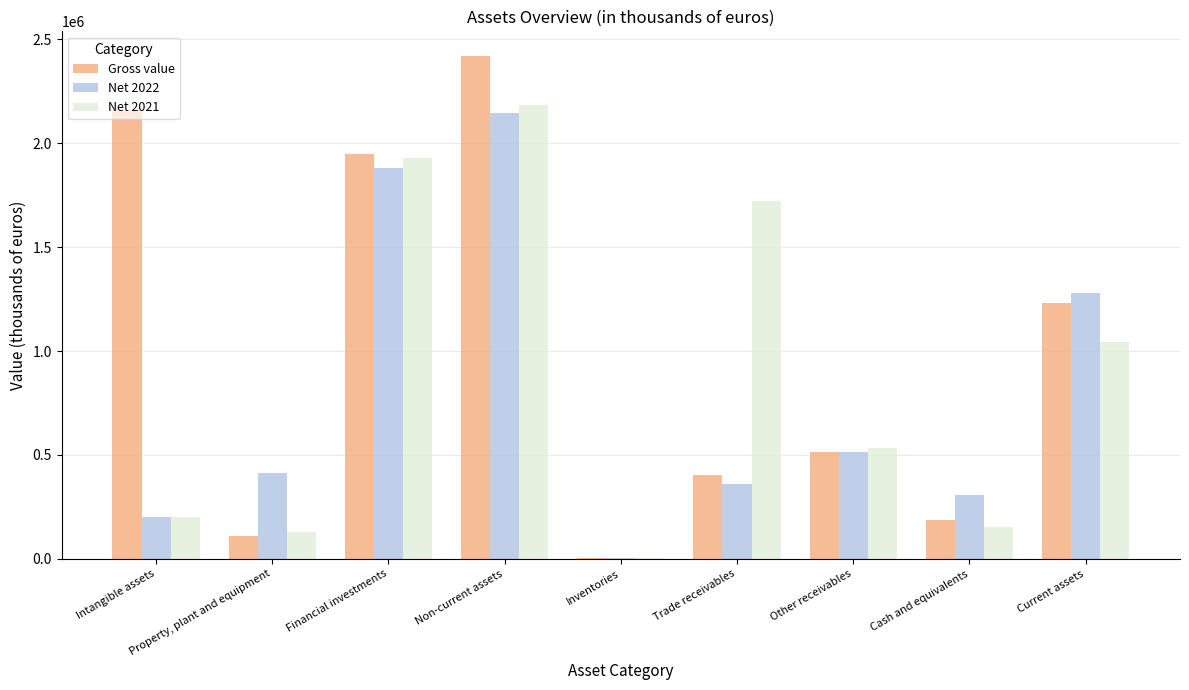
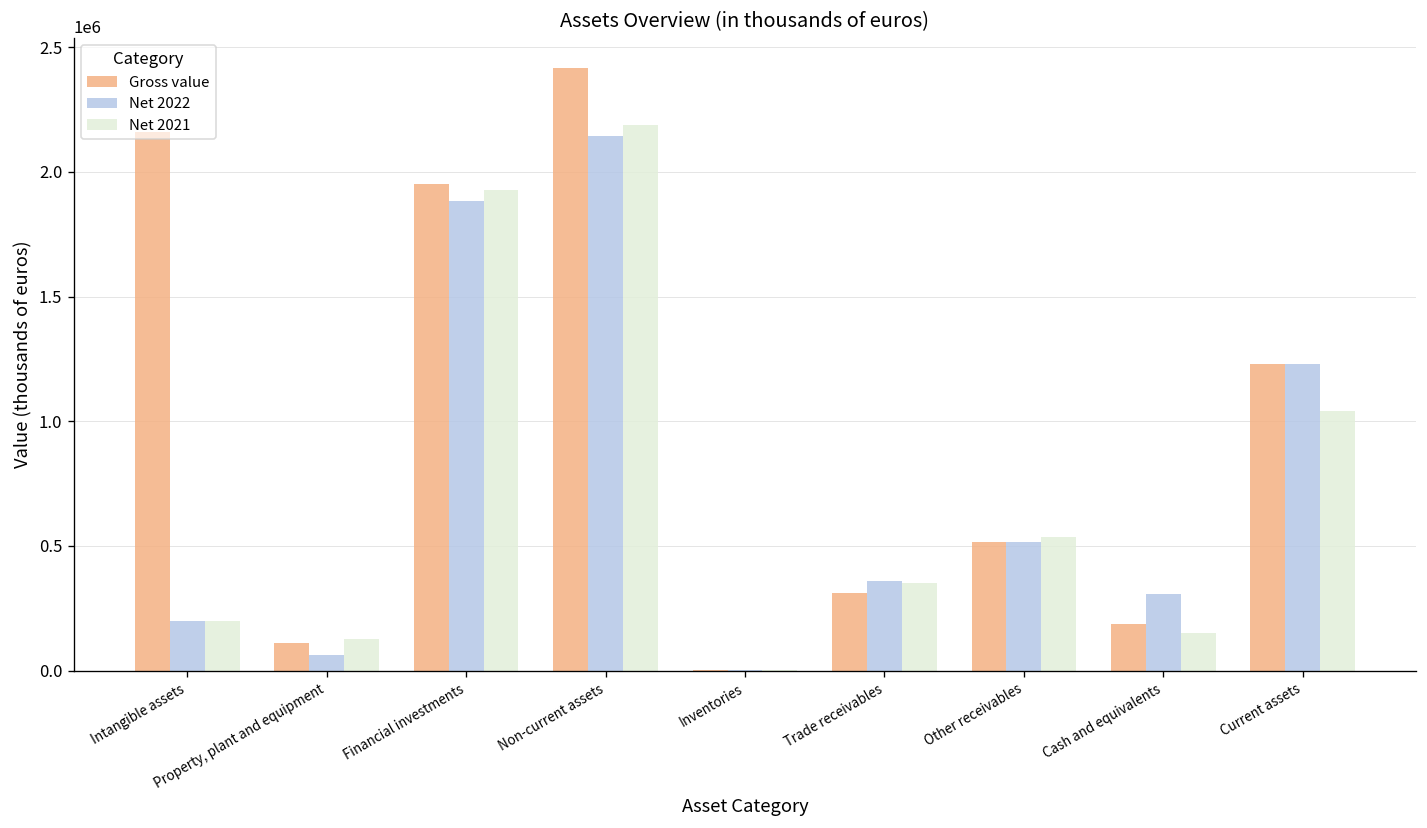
Net 2022, Property, plant and equipment: 410000 -> 60000
Gross value, Trade receivables: 400000 -> 310000
Net 2021, Trade receivables: 1720000 -> 350000
Net 2022, Current assets: 1280000 -> 1230000
